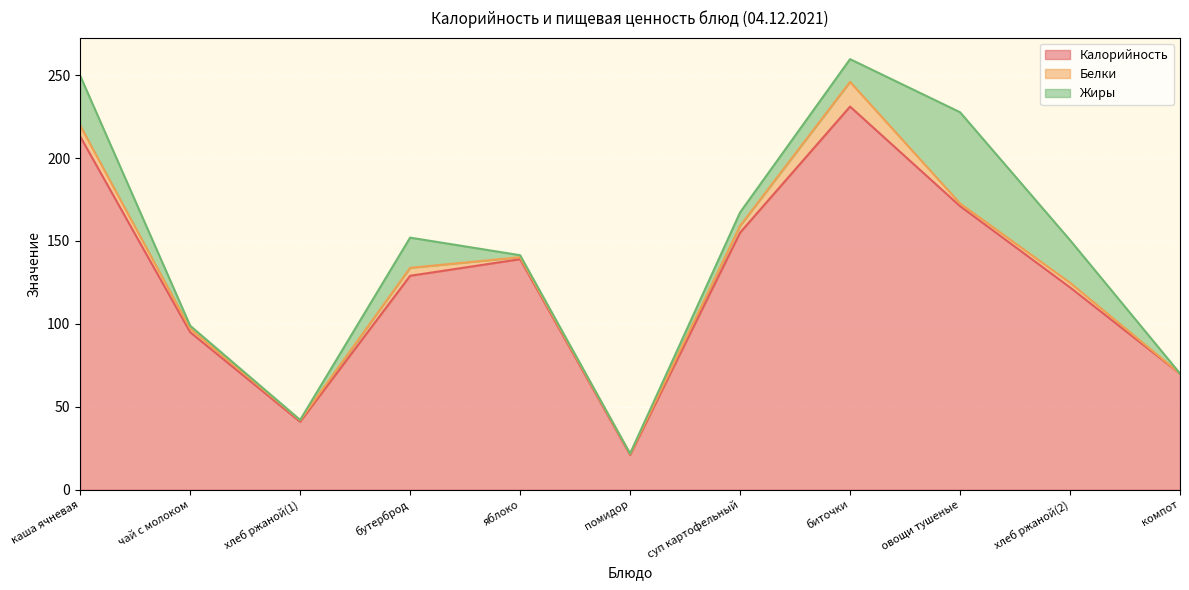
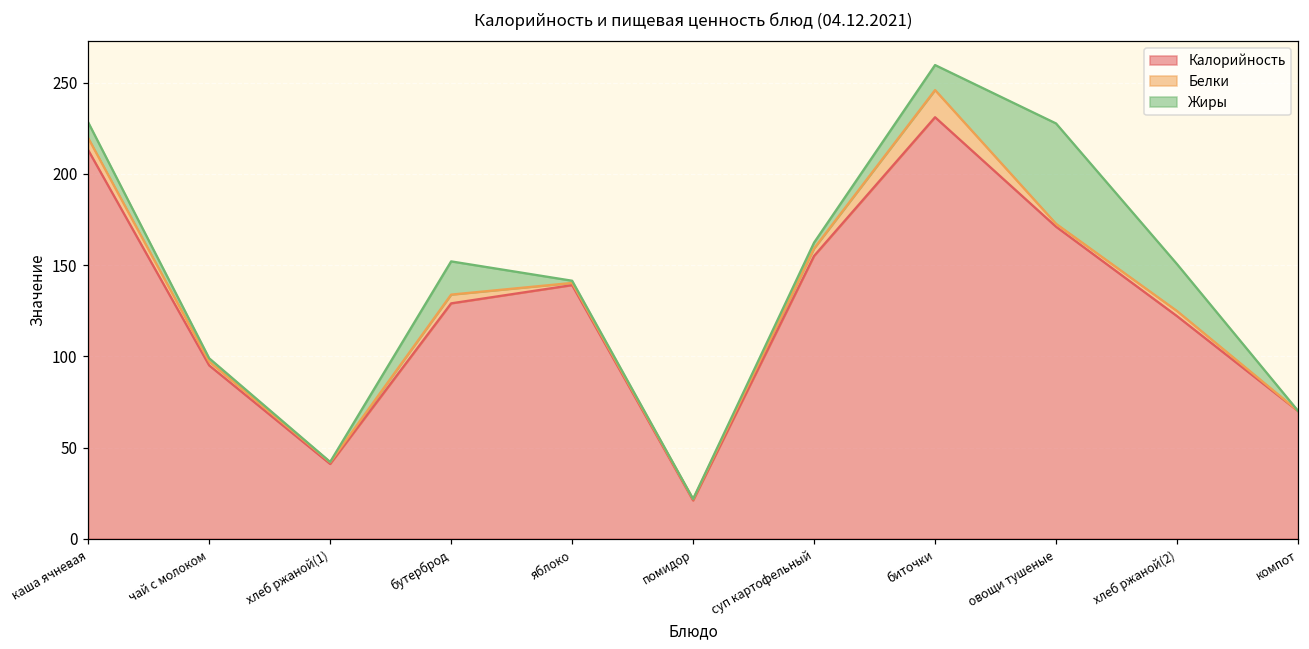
Жиры, каша ячневая: 30 -> 9
Жиры, суп картофельный: 8 -> 3
